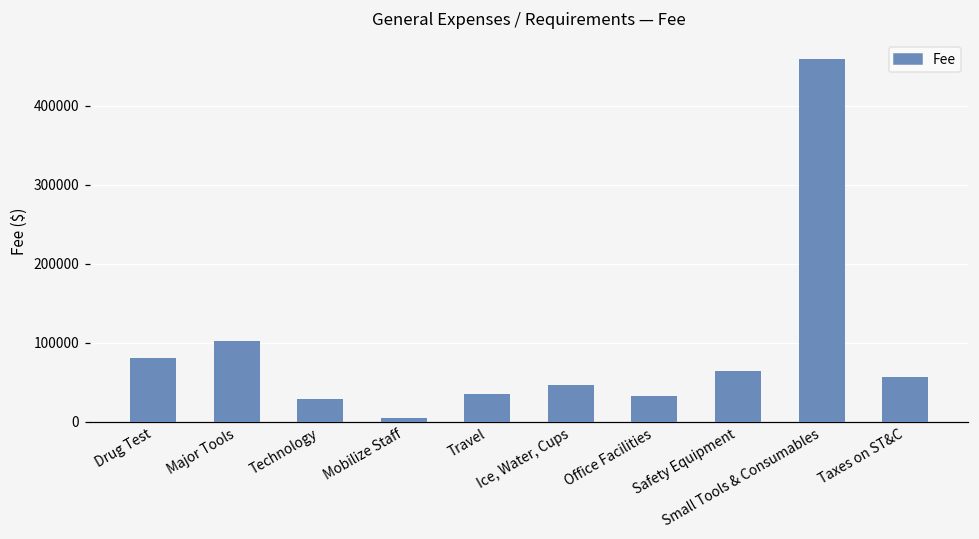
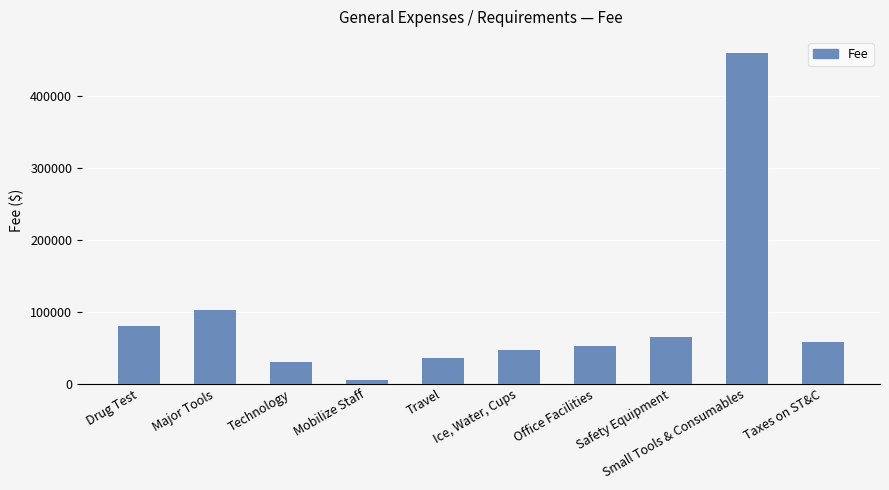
Office Facilities: 30000 -> 50000
